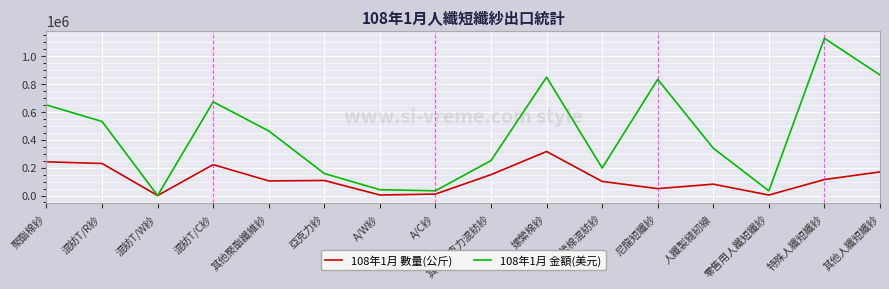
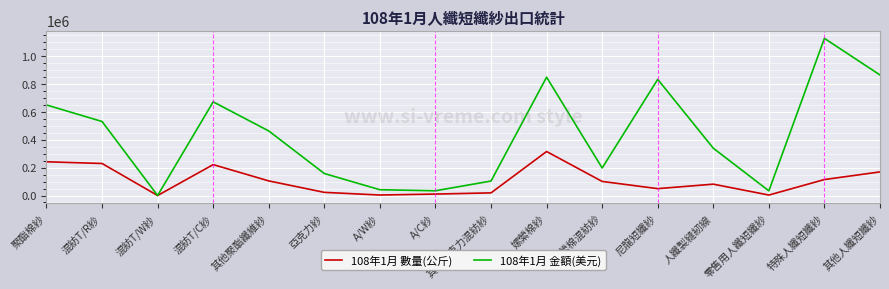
108年1月 數量(公斤), 亞克力紗: 110000 -> 20000
108年1月 數量(公斤), 其它亞克力混紡紗: 150000 -> 20000
108年1月 金額(美元), 其它亞克力混紡紗: 250000 -> 100000
